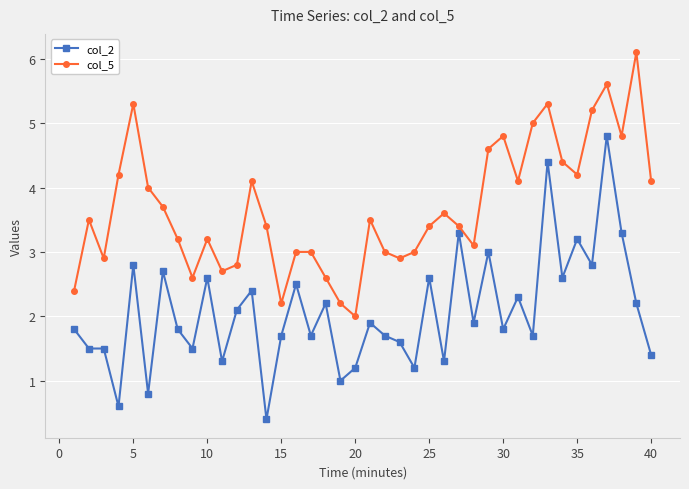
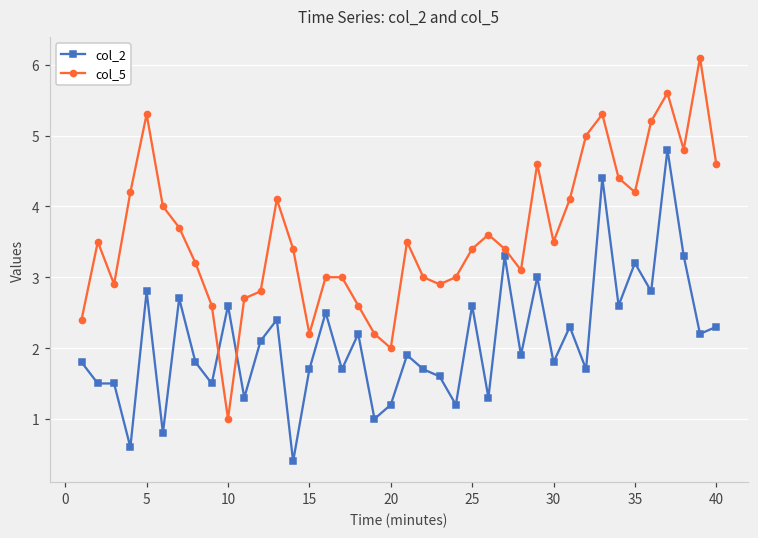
col_5, 10: 3.2 -> 1.0
col_5, 30: 4.8 -> 3.5
col_2, 40: 1.4 -> 2.3
col_5, 40: 4.1 -> 4.6
